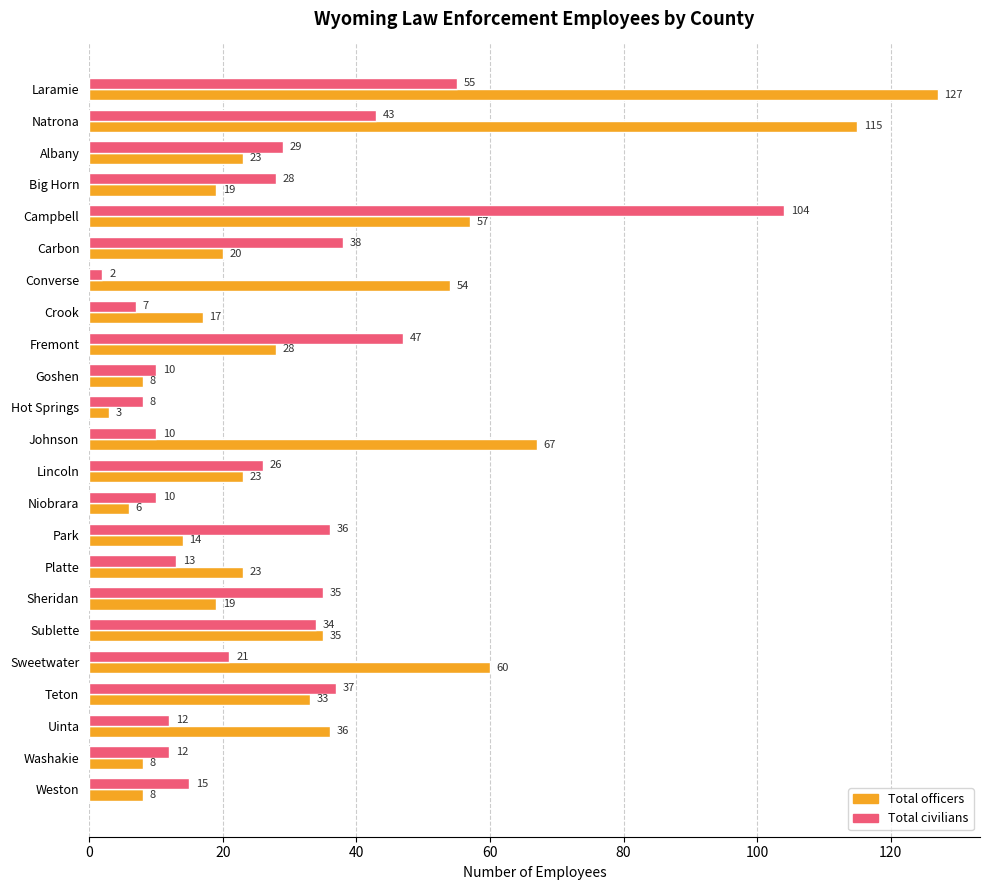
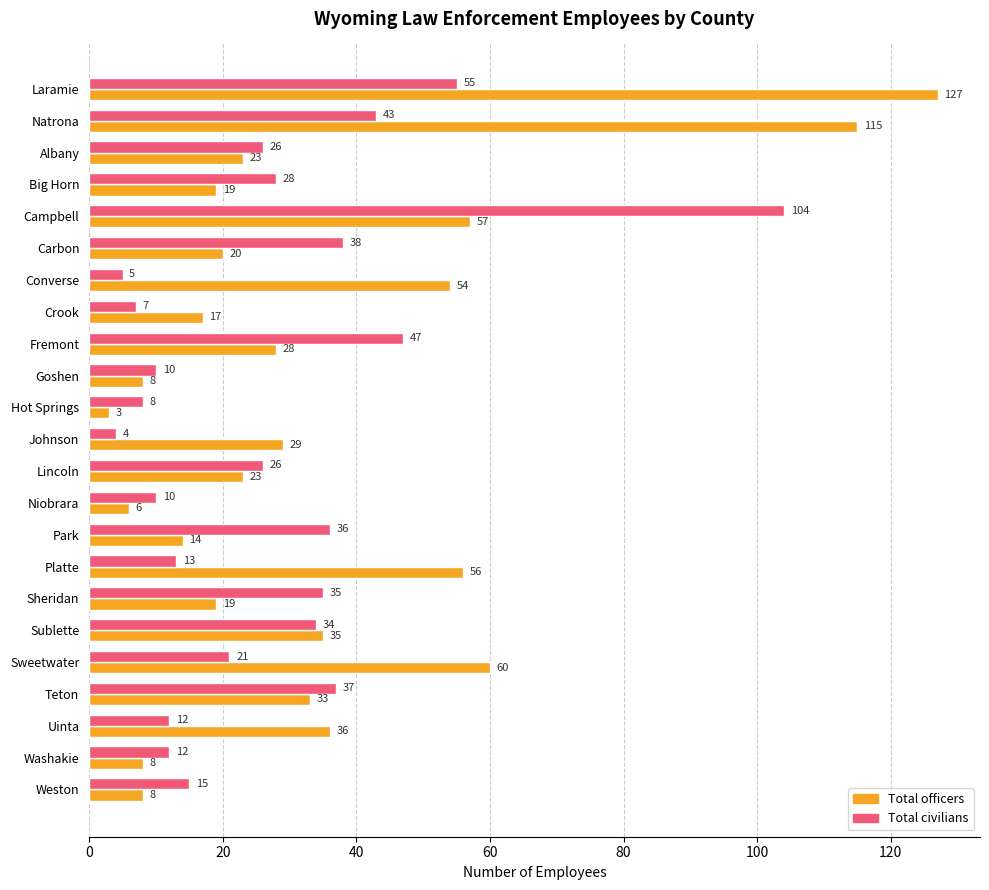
Total civilians, Albany: 29 -> 26
Total civilians, Converse: 2 -> 5
Total civilians, Johnson: 10 -> 4
Total officers, Johnson: 67 -> 29
Total officers, Platte: 23 -> 56
